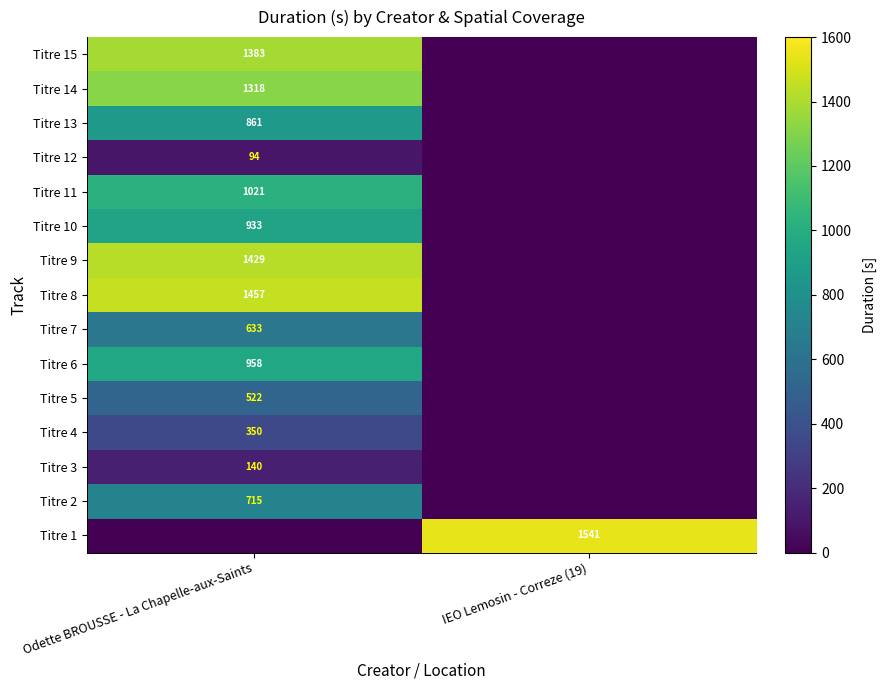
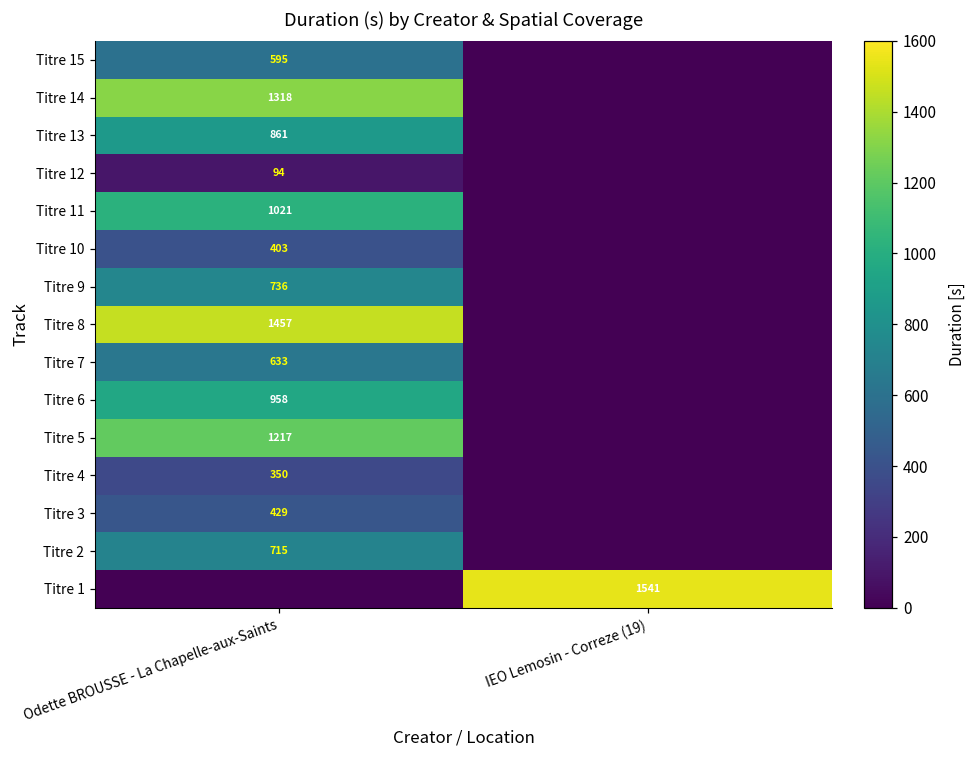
Titre 15, Odette BROUSSE - La Chapelle-aux-Saints: 1383 -> 595
Titre 10, Odette BROUSSE - La Chapelle-aux-Saints: 933 -> 403
Titre 9, Odette BROUSSE - La Chapelle-aux-Saints: 1429 -> 736
Titre 5, Odette BROUSSE - La Chapelle-aux-Saints: 522 -> 1217
Titre 3, Odette BROUSSE - La Chapelle-aux-Saints: 140 -> 429
